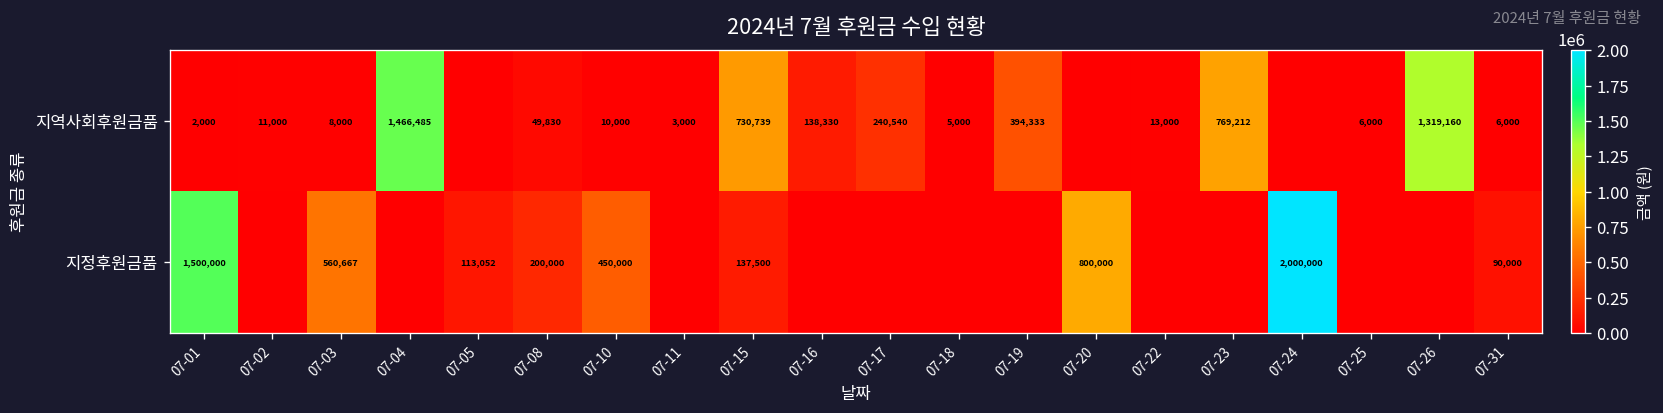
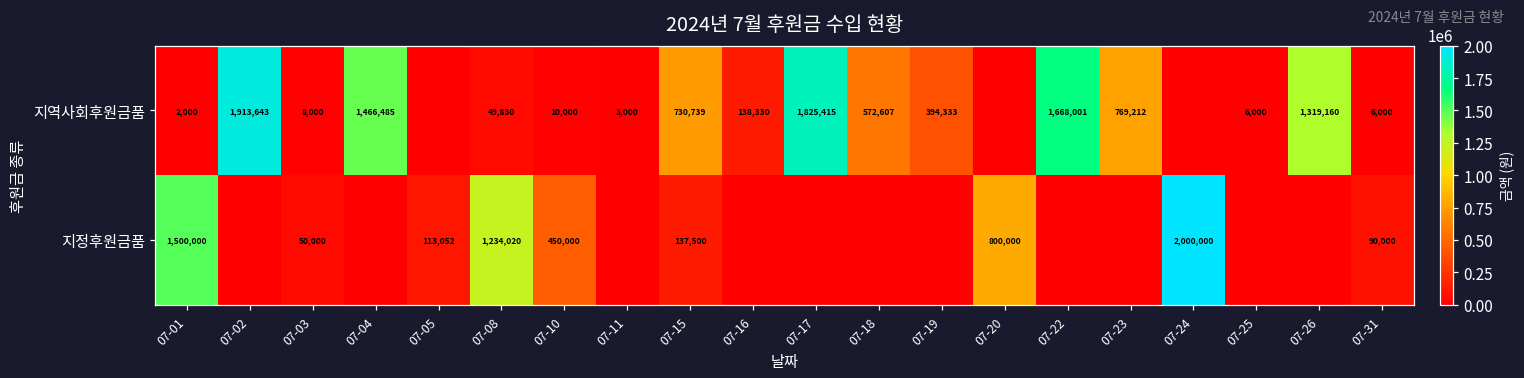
지역사회후원금품, 07-02: 11,000 -> 1,913,643
지역사회후원금품, 07-17: 240,540 -> 1,825,415
지역사회후원금품, 07-18: 5,000 -> 572,607
지역사회후원금품, 07-22: 13,000 -> 1,668,001
지정후원금품, 07-03: 560,667 -> 50,000
지정후원금품, 07-08: 200,000 -> 1,234,020
